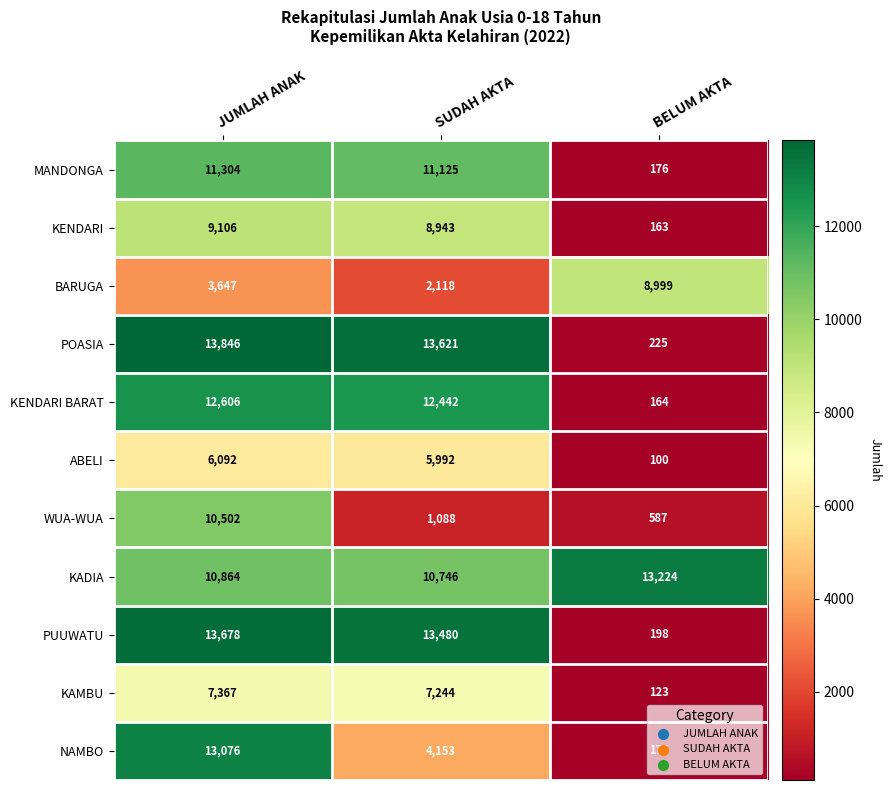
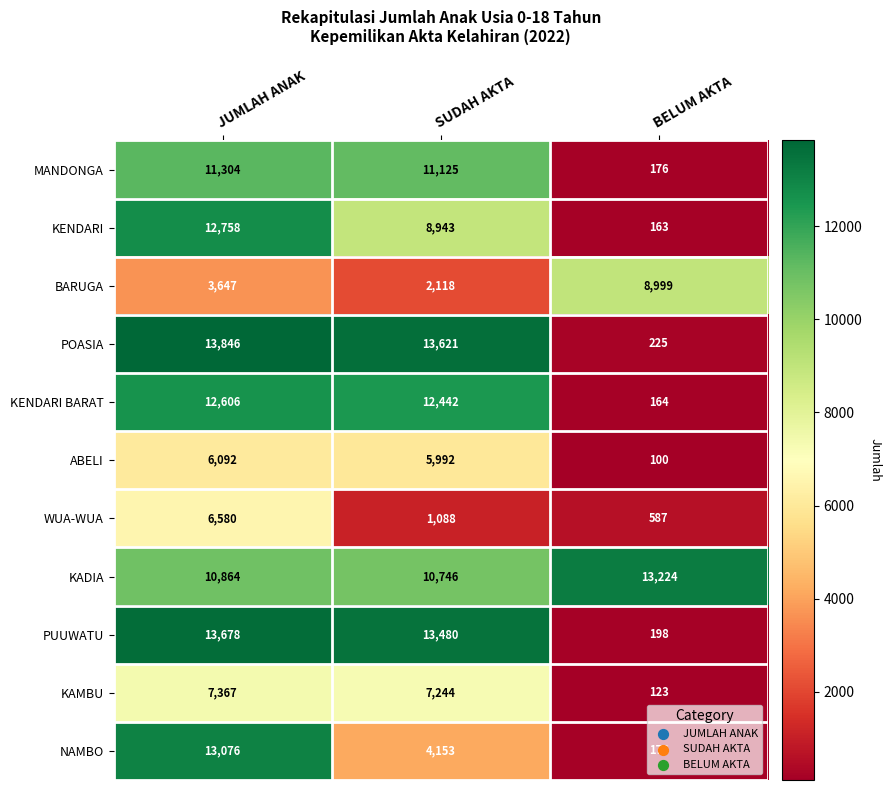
KENDARI, JUMLAH ANAK: 9,106 -> 12,758
WUA-WUA, JUMLAH ANAK: 10,502 -> 6,580
